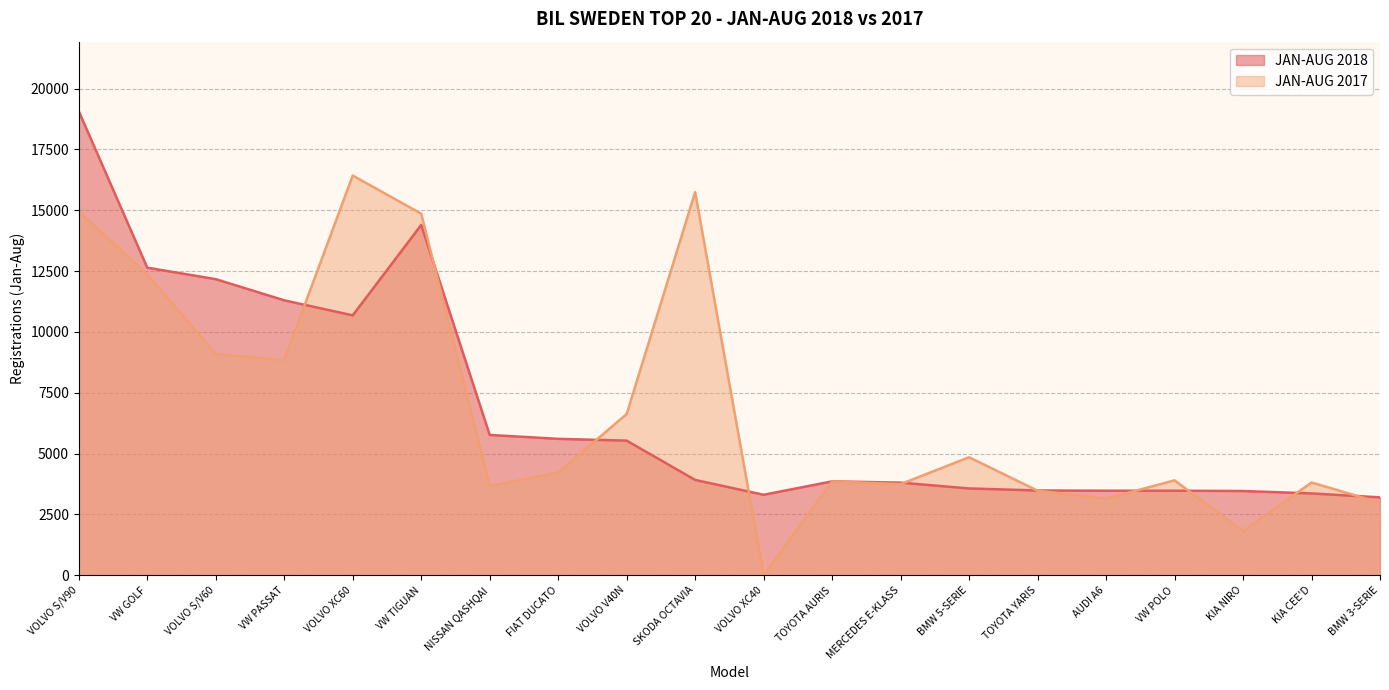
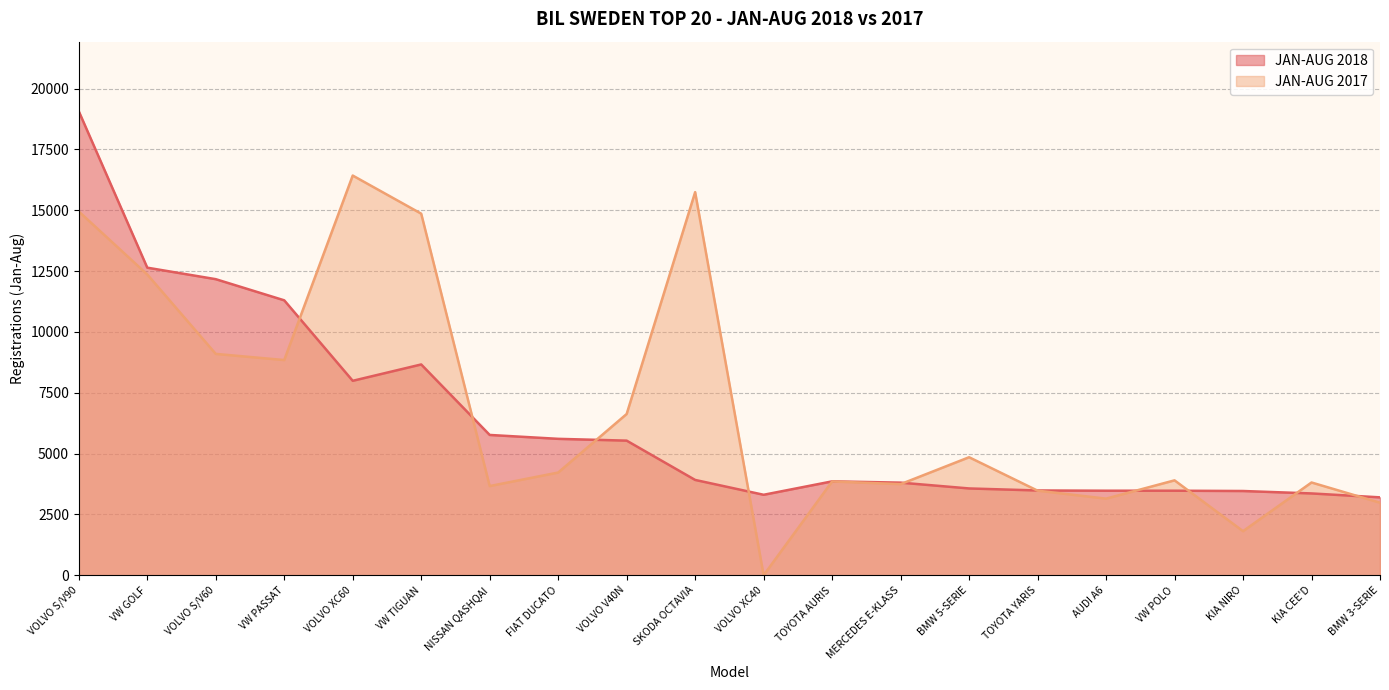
JAN-AUG 2018, VOLVO XC60: 10700 -> 8000
JAN-AUG 2018, VW TIGUAN: 14400 -> 8700
